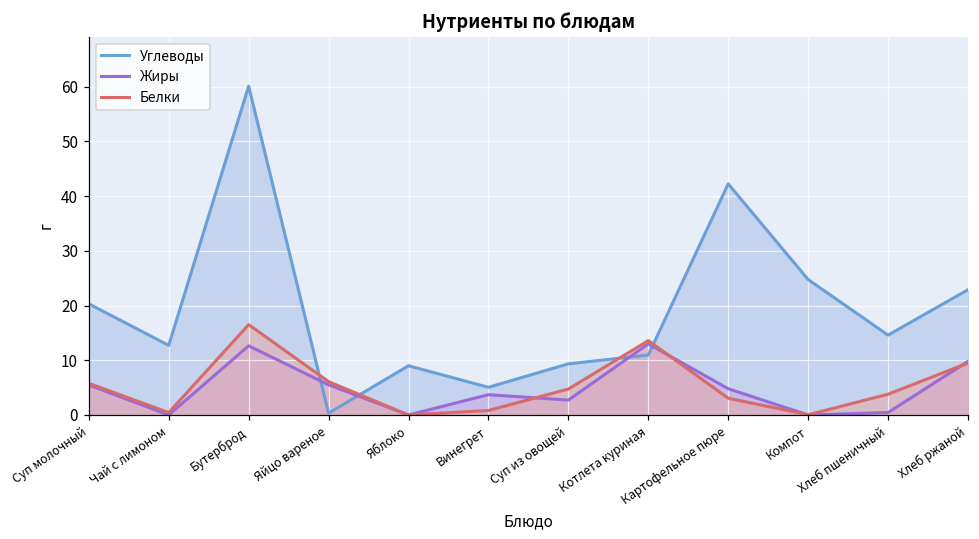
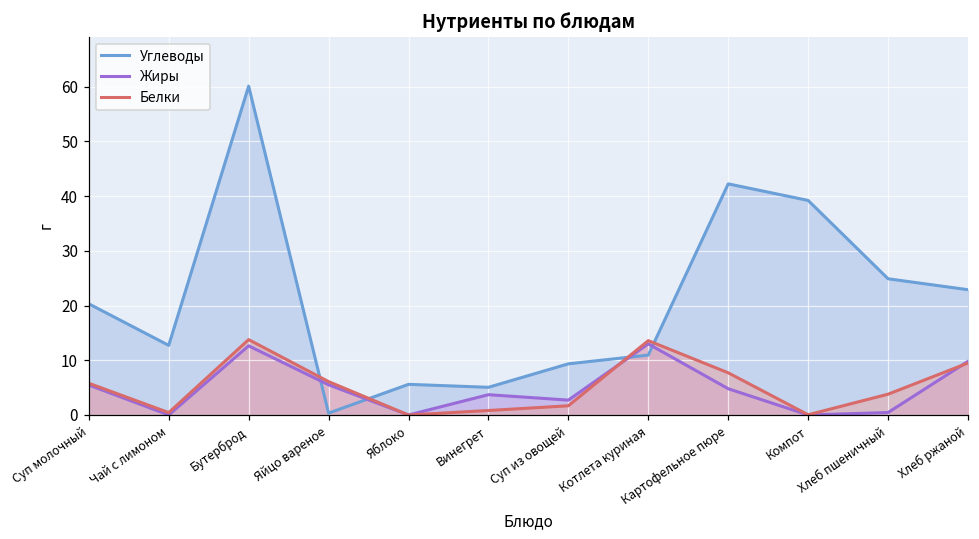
Белки, Бутерброд: 17 -> 14
Углеводы, Яблоко: 9 -> 6
Белки, Суп из овощей: 5 -> 2
Белки, Картофельное пюре: 3 -> 8
Углеводы, Компот: 25 -> 39
Углеводы, Хлеб пшеничный: 15 -> 25
